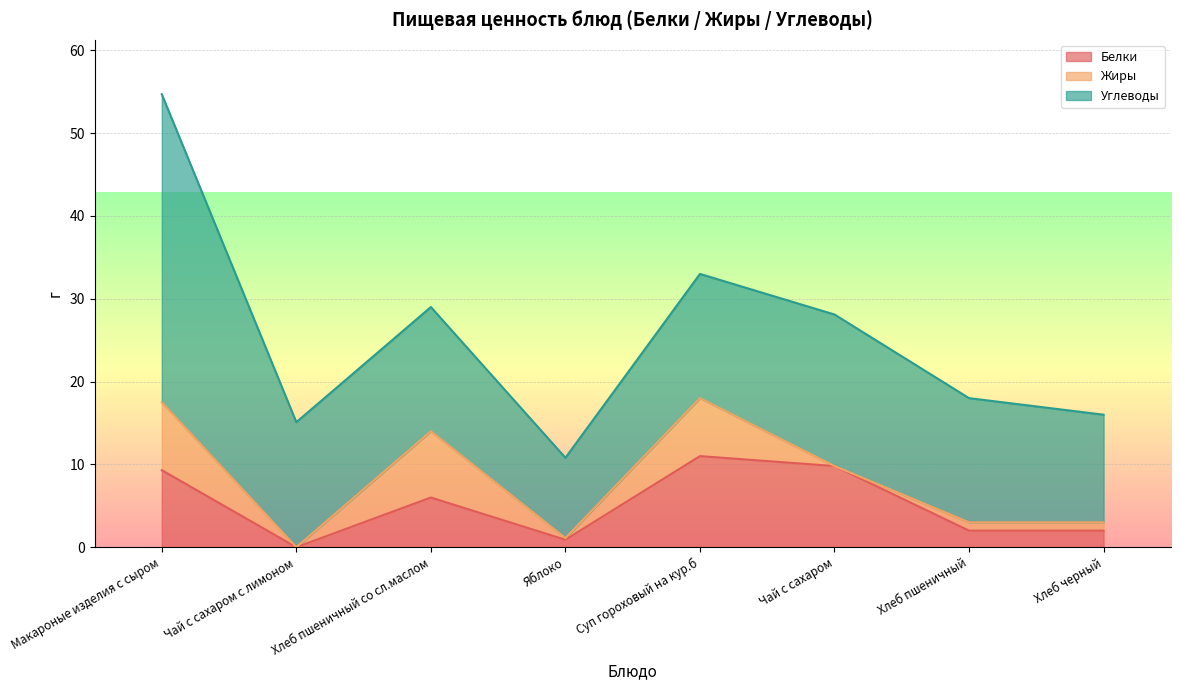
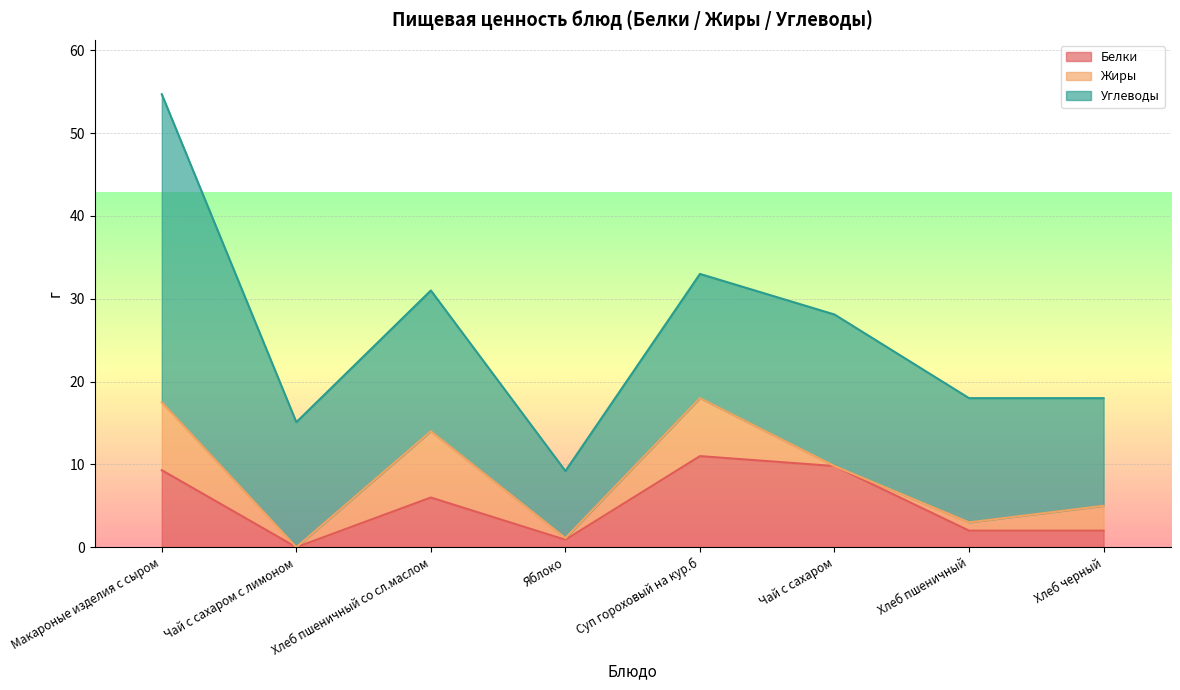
Углеводы, Хлеб пшеничный со сл.маслом: 15 -> 17
Углеводы, Яблоко: 10 -> 8
Жиры, Хлеб черный: 1 -> 3
